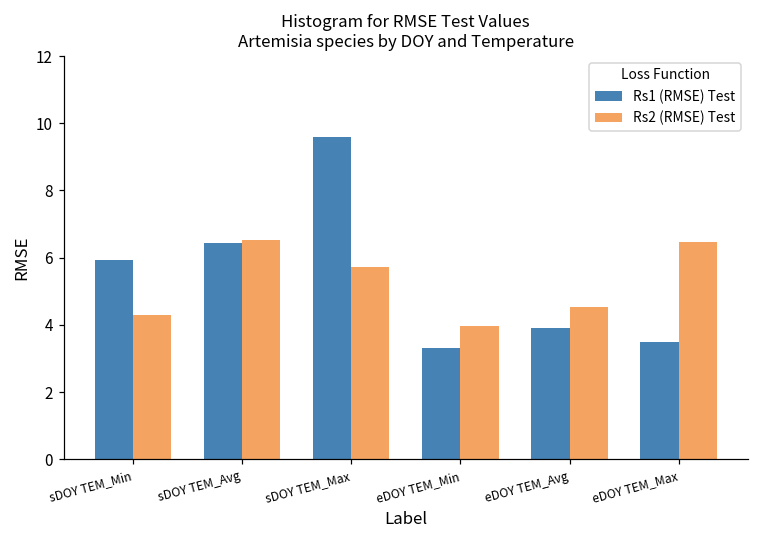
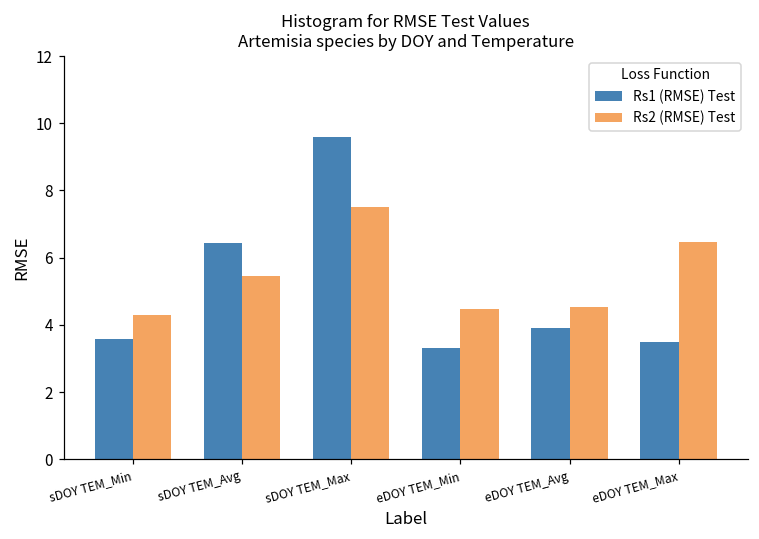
Rs1 (RMSE) Test, sDOY TEM_Min: 5.9 -> 3.6
Rs2 (RMSE) Test, sDOY TEM_Avg: 6.5 -> 5.4
Rs2 (RMSE) Test, sDOY TEM_Max: 5.7 -> 7.5
Rs2 (RMSE) Test, eDOY TEM_Min: 4.0 -> 4.5
